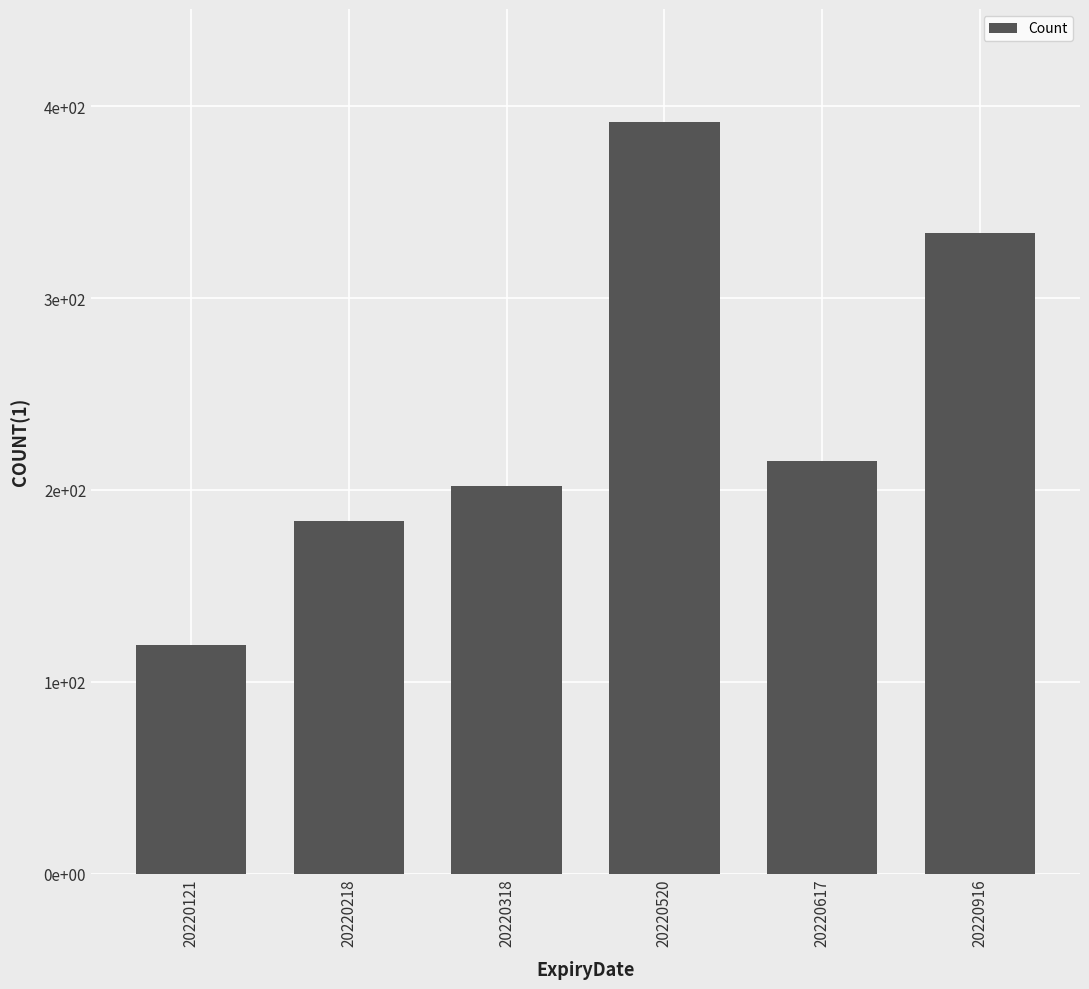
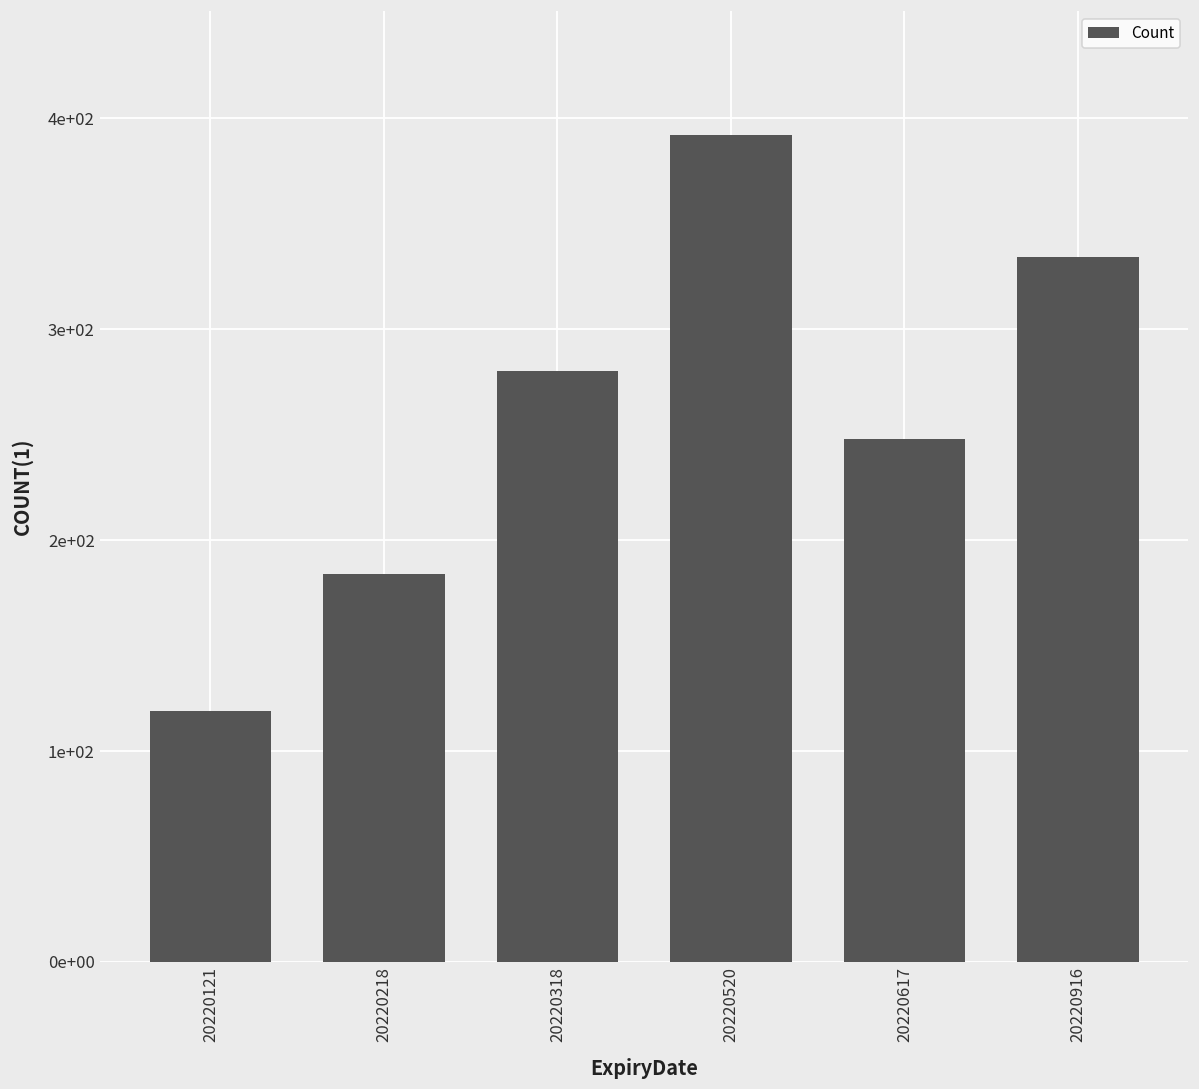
20220318: 202 -> 280
20220617: 215 -> 248
